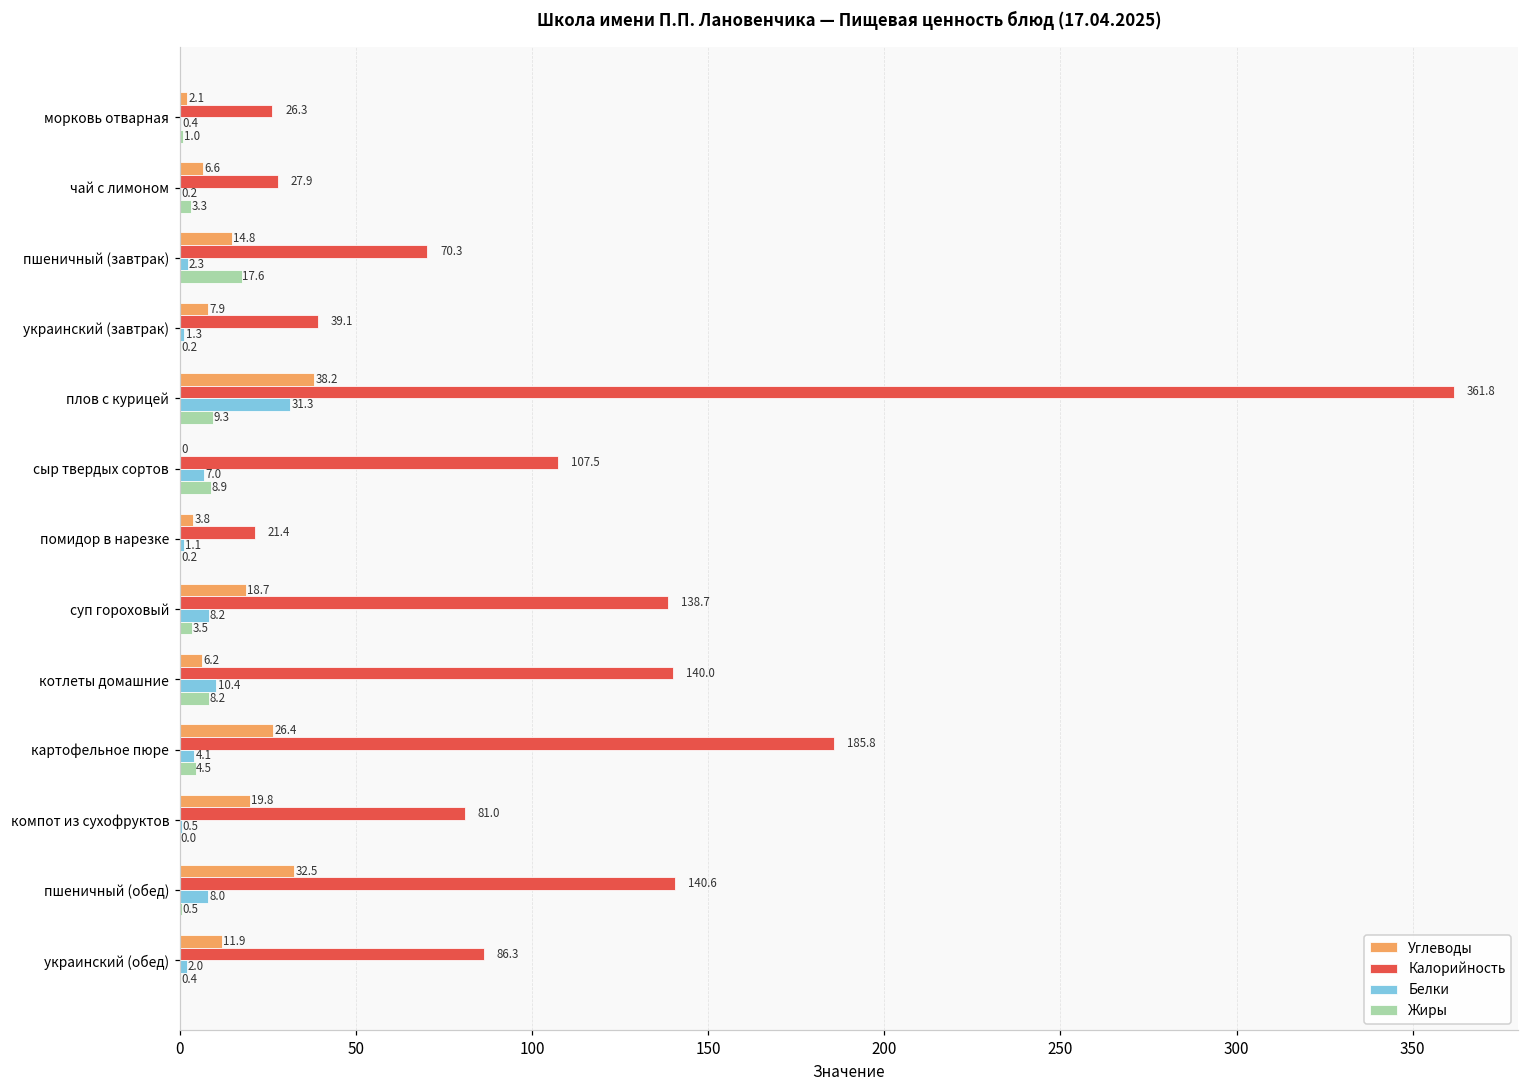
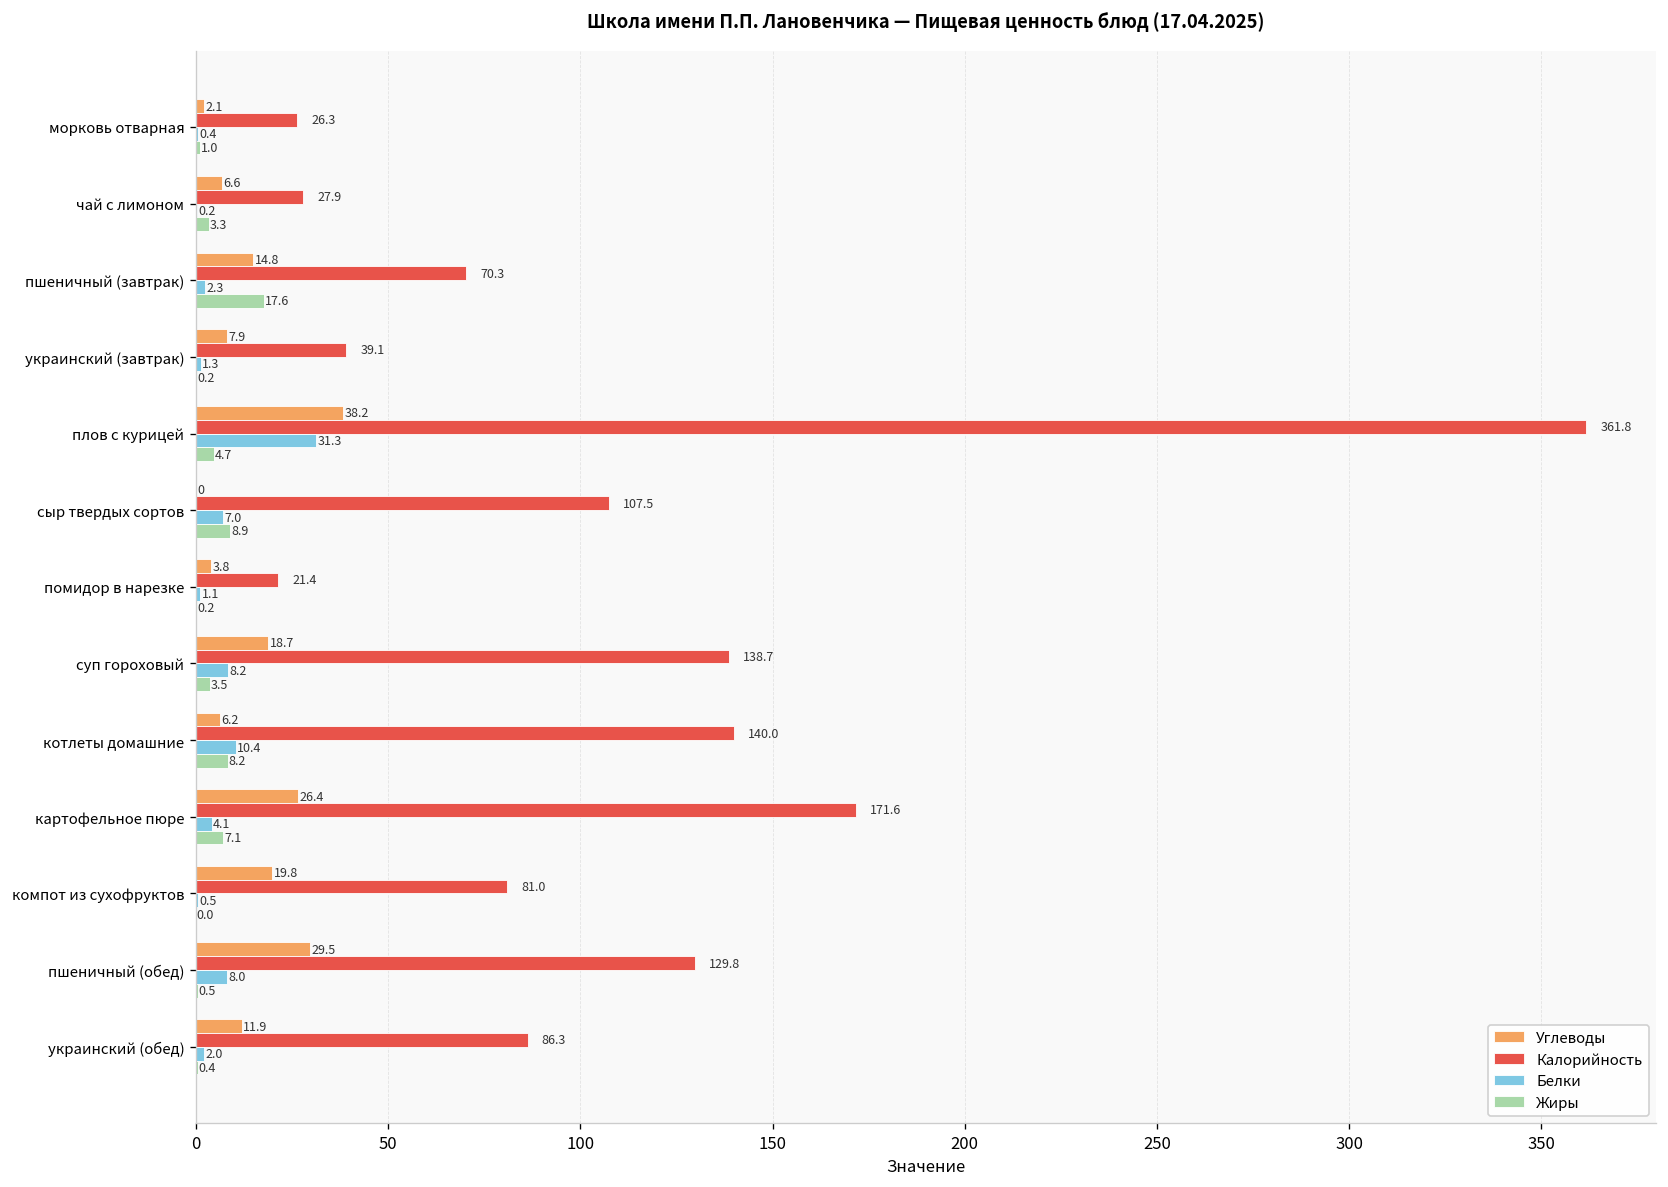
Жиры, плов с курицей: 9.3 -> 4.7
Калорийность, картофельное пюре: 185.8 -> 171.6
Жиры, картофельное пюре: 4.5 -> 7.1
Углеводы, пшеничный (обед): 32.5 -> 29.5
Калорийность, пшеничный (обед): 140.6 -> 129.8
